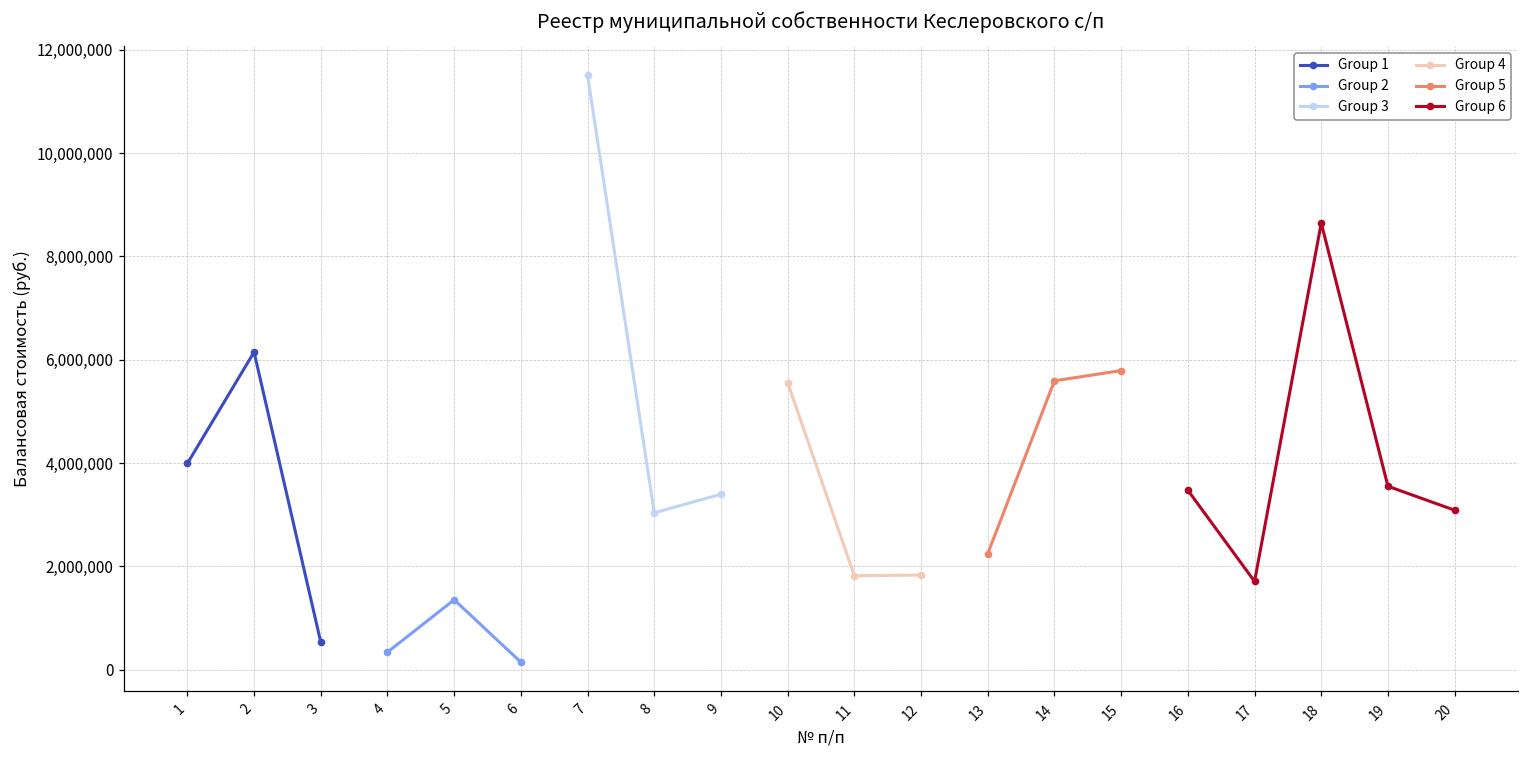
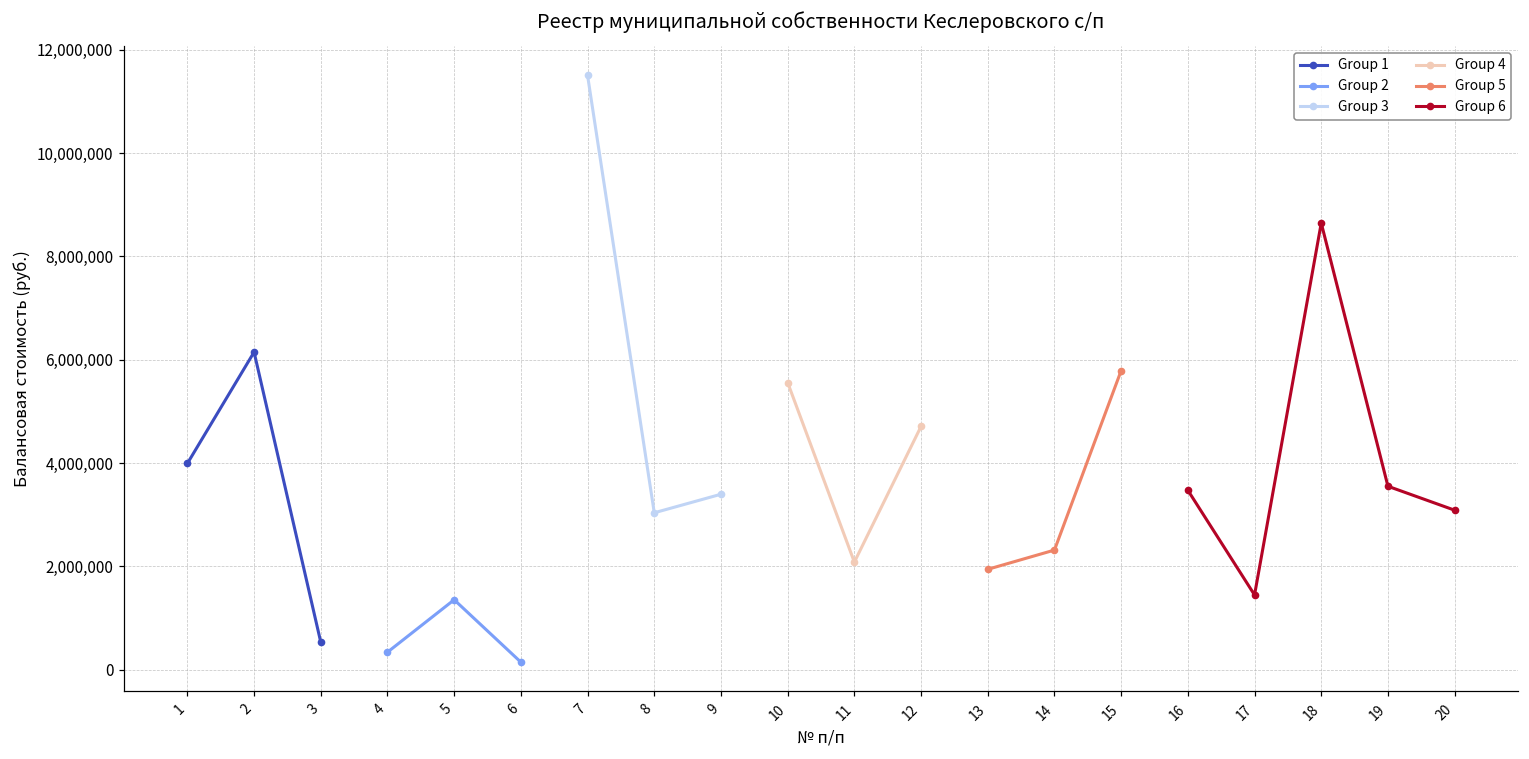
Group 4, 11: 1,800,000 -> 2,100,000
Group 4, 12: 1,800,000 -> 4,700,000
Group 5, 13: 2,200,000 -> 1,900,000
Group 5, 14: 5,600,000 -> 2,300,000
Group 6, 17: 1,700,000 -> 1,400,000
